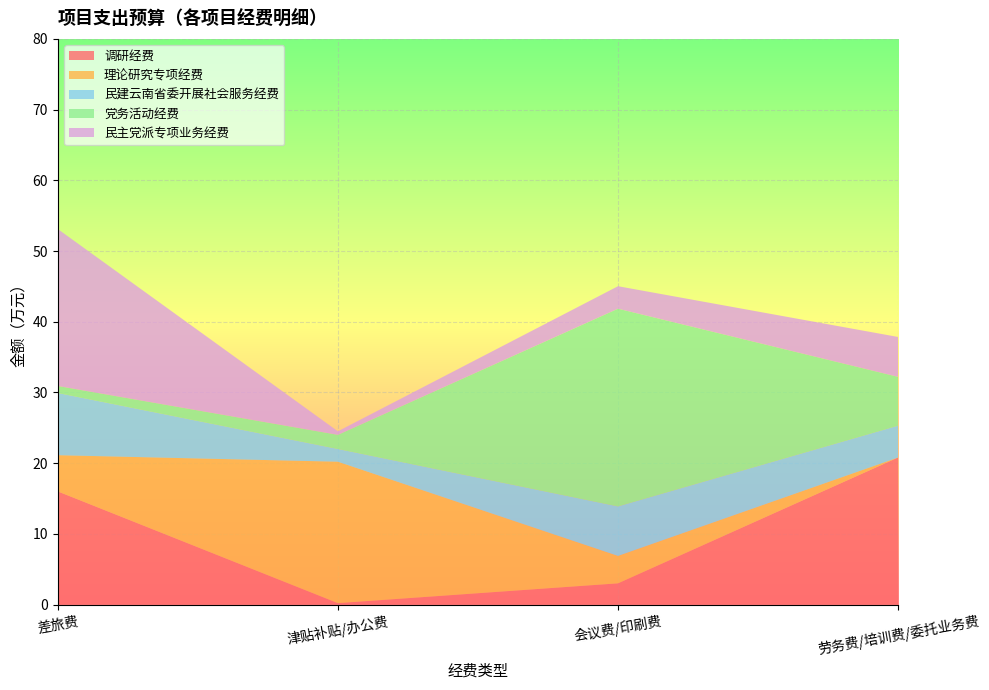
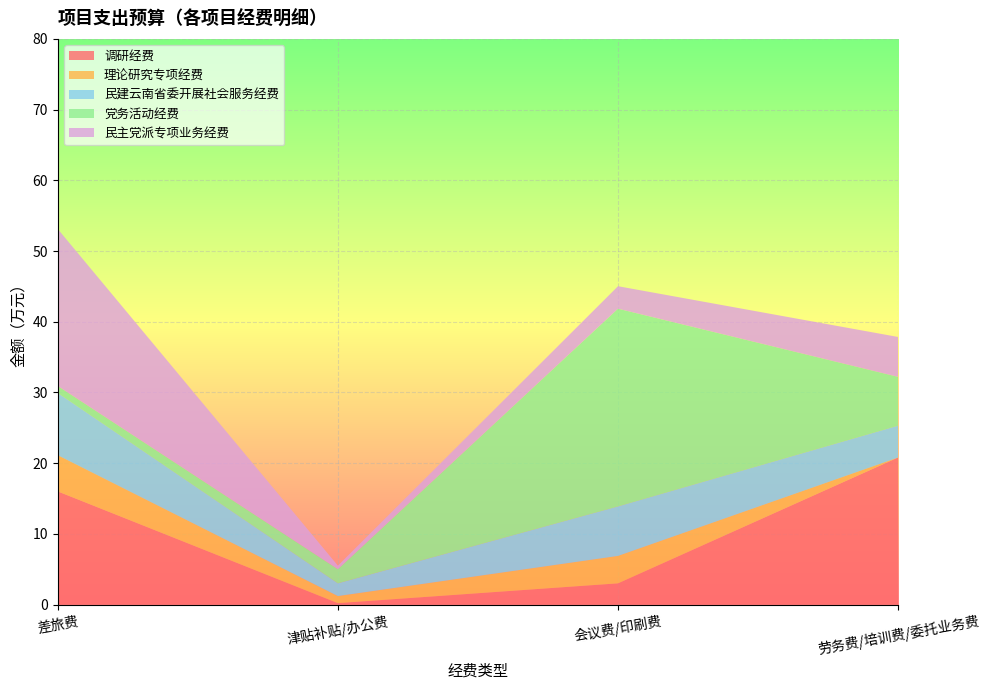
理论研究专项经费, 津贴补贴/办公费: 20 -> 1
